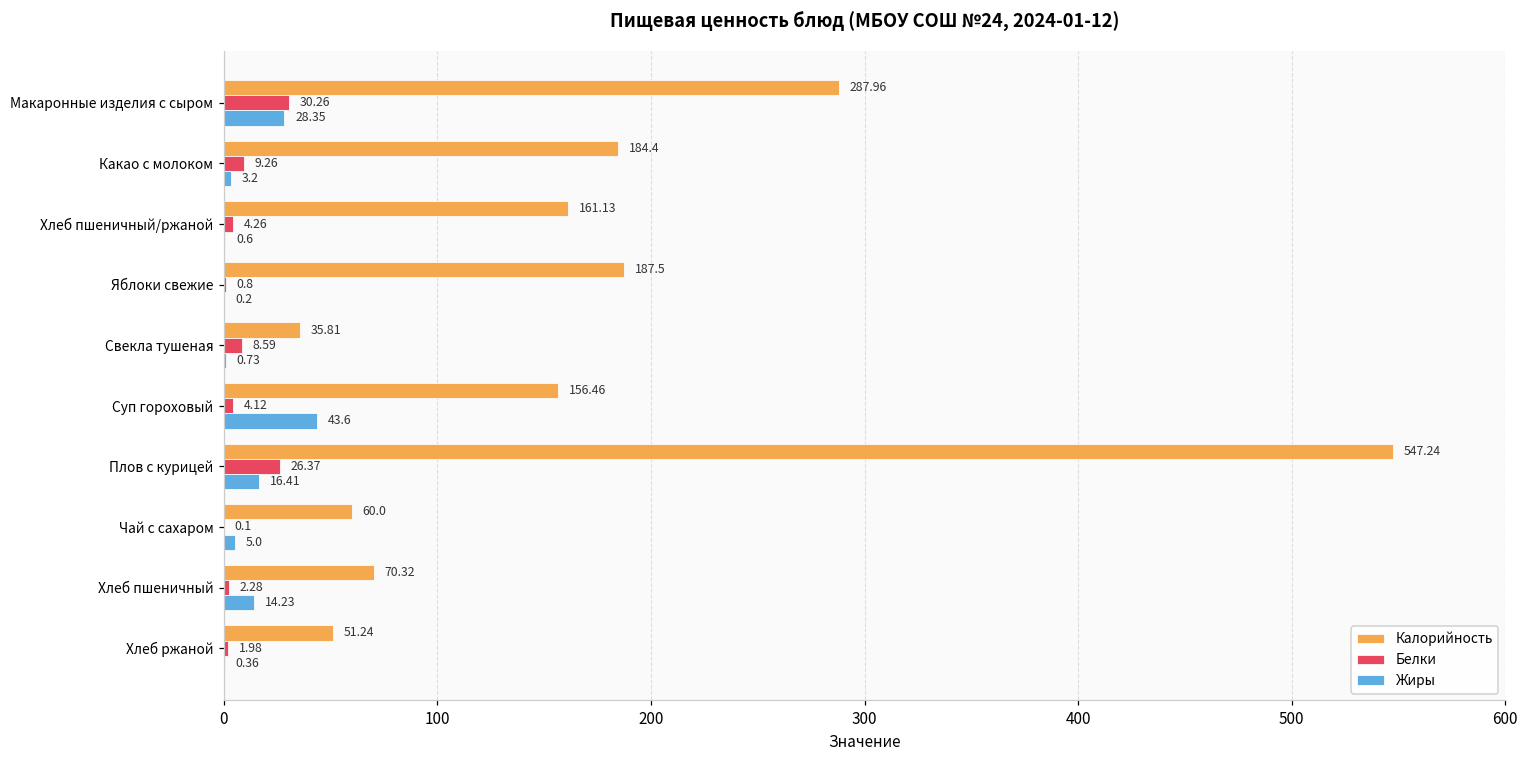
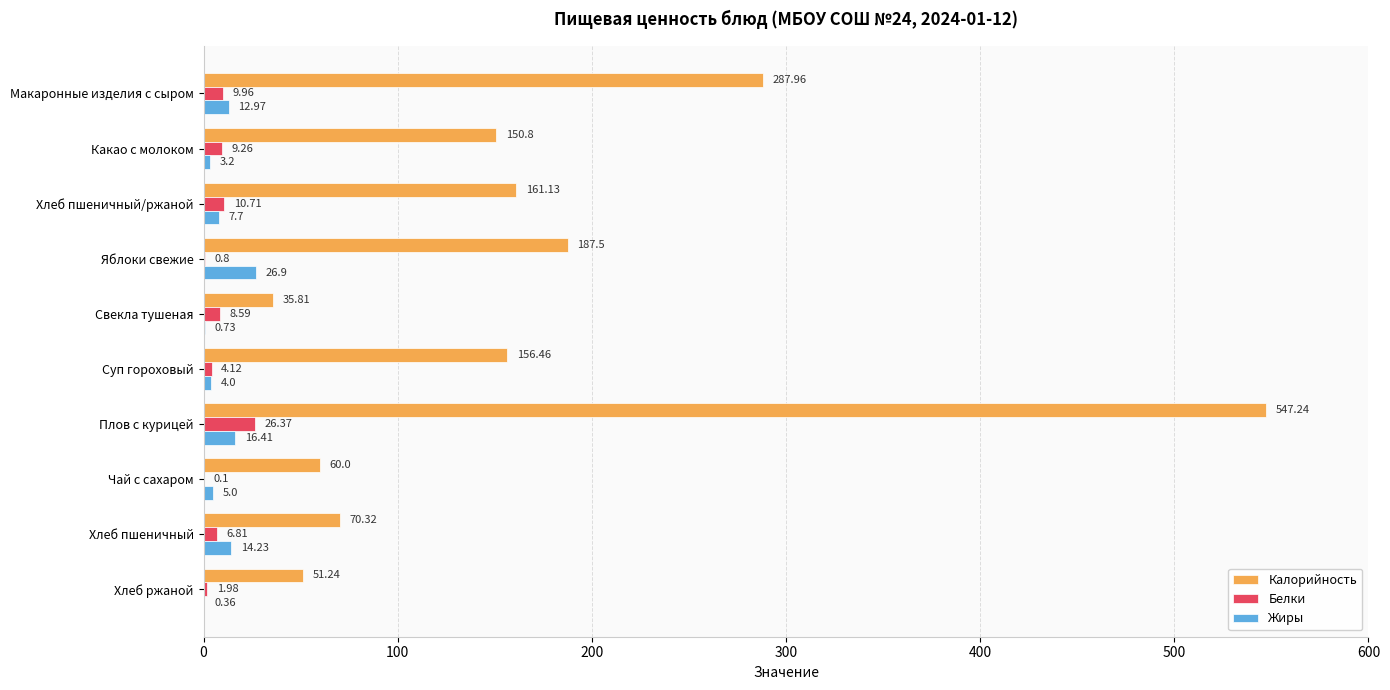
Белки, Макаронные изделия с сыром: 30.26 -> 9.96
Жиры, Макаронные изделия с сыром: 28.35 -> 12.97
Калорийность, Какао с молоком: 184.4 -> 150.8
Белки, Хлеб пшеничный/ржаной: 4.26 -> 10.71
Жиры, Хлеб пшеничный/ржаной: 0.6 -> 7.7
Жиры, Яблоки свежие: 0.2 -> 26.9
Жиры, Суп гороховый: 43.6 -> 4.0
Белки, Хлеб пшеничный: 2.28 -> 6.81
